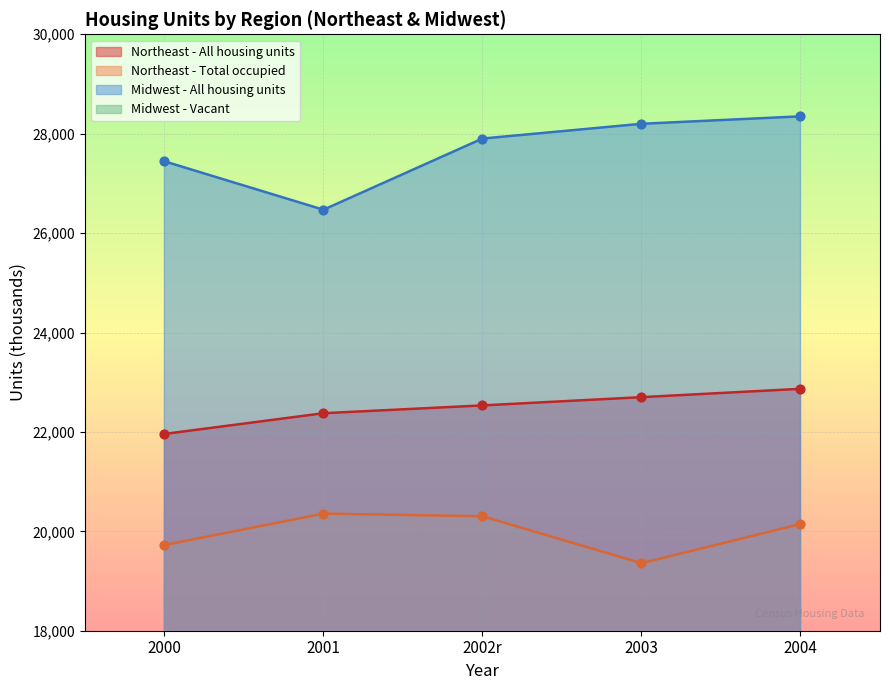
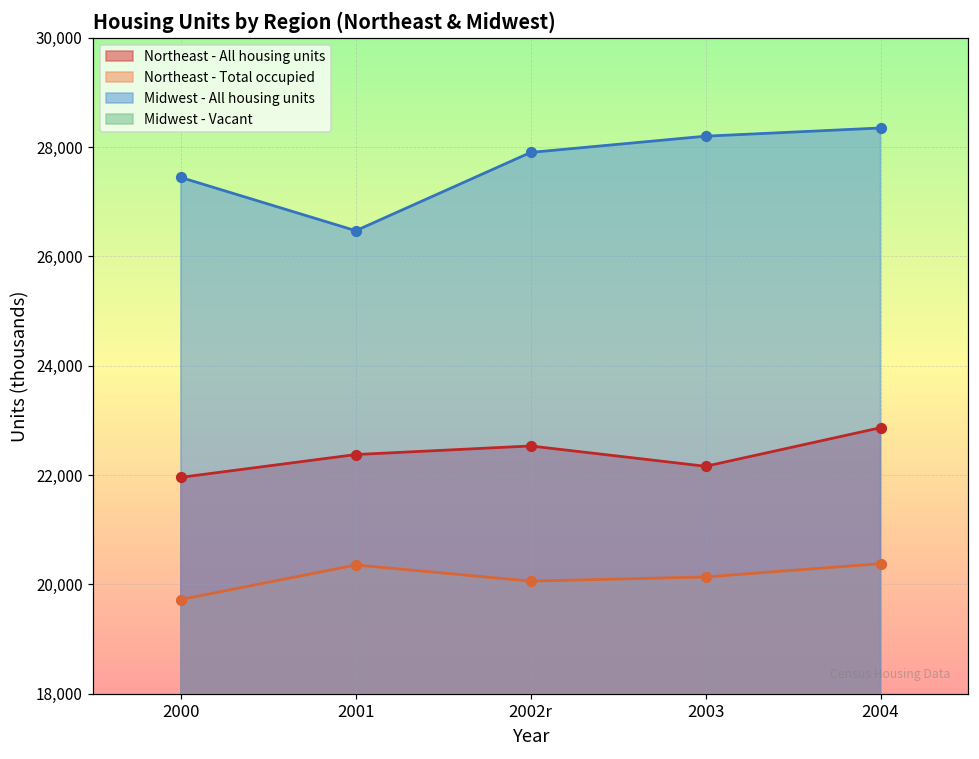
Northeast - Total occupied, 2002r: 20,300 -> 20,100
Northeast - All housing units, 2003: 22,700 -> 22,200
Northeast - Total occupied, 2003: 19,400 -> 20,100
Northeast - Total occupied, 2004: 20,100 -> 20,400
